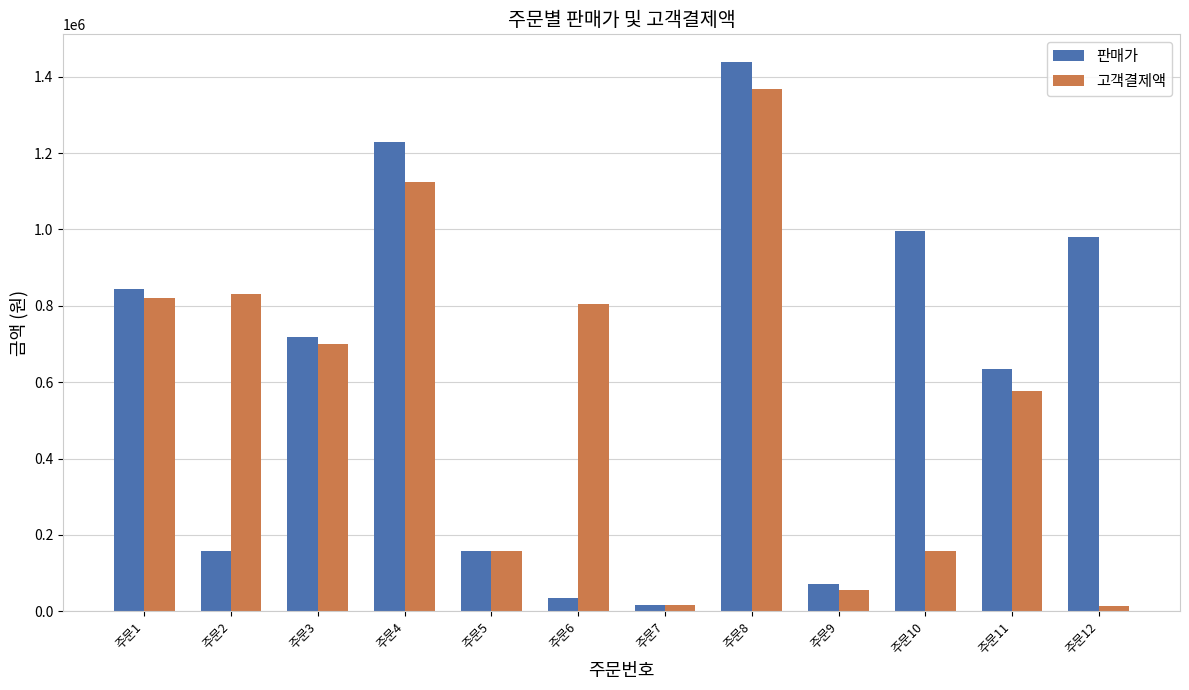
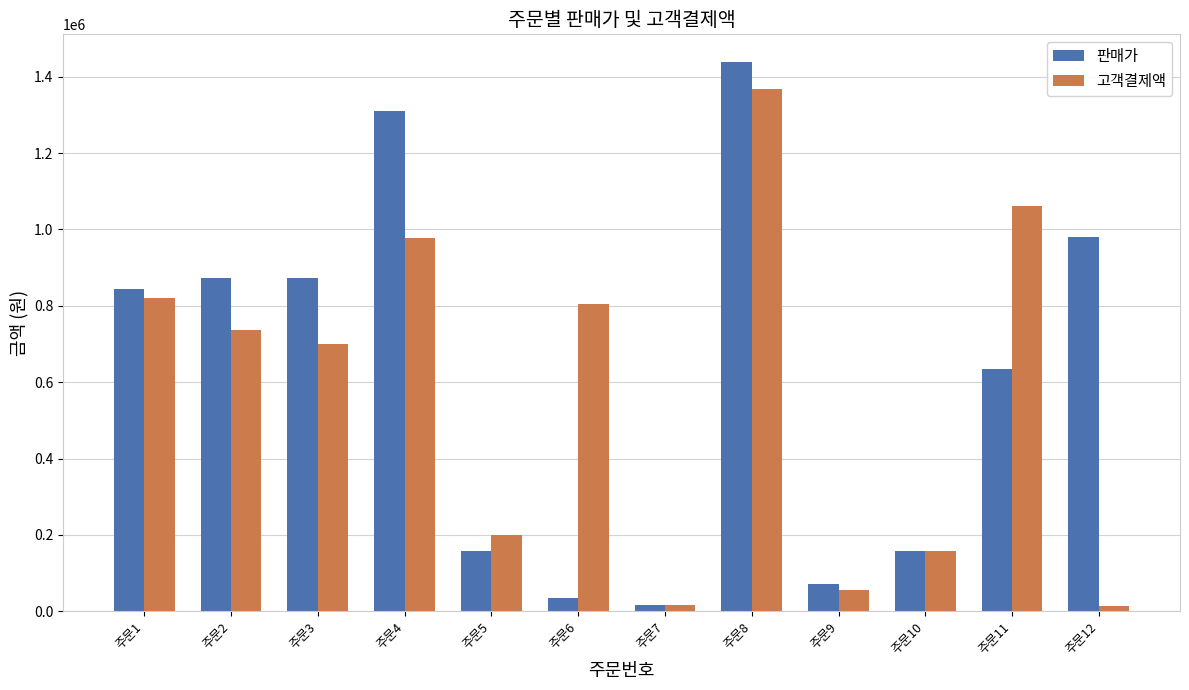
판매가, 주문2: 160000 -> 870000
고객결제액, 주문2: 830000 -> 740000
판매가, 주문3: 720000 -> 870000
판매가, 주문4: 1230000 -> 1310000
고객결제액, 주문4: 1130000 -> 980000
고객결제액, 주문5: 160000 -> 200000
판매가, 주문10: 1000000 -> 160000
고객결제액, 주문11: 580000 -> 1060000
